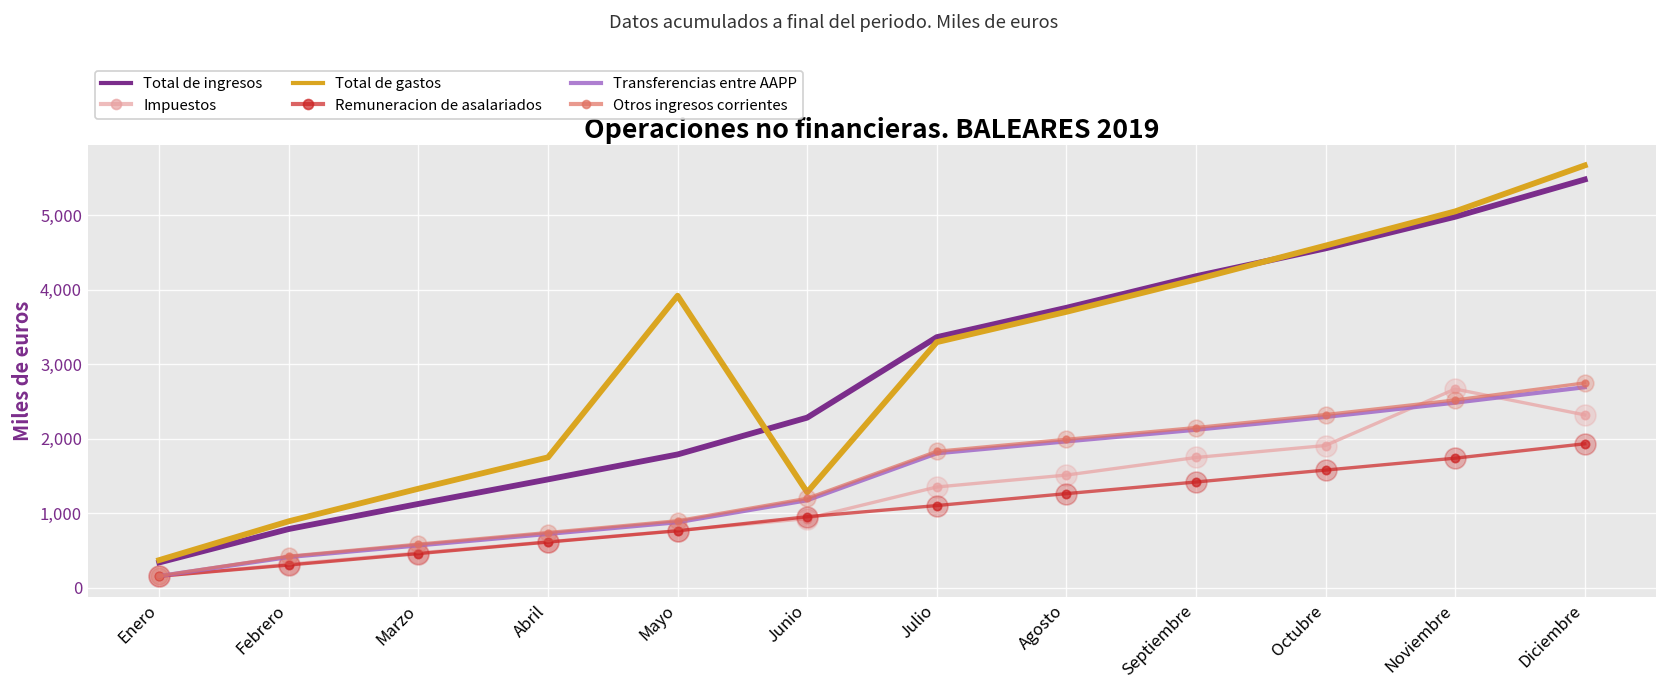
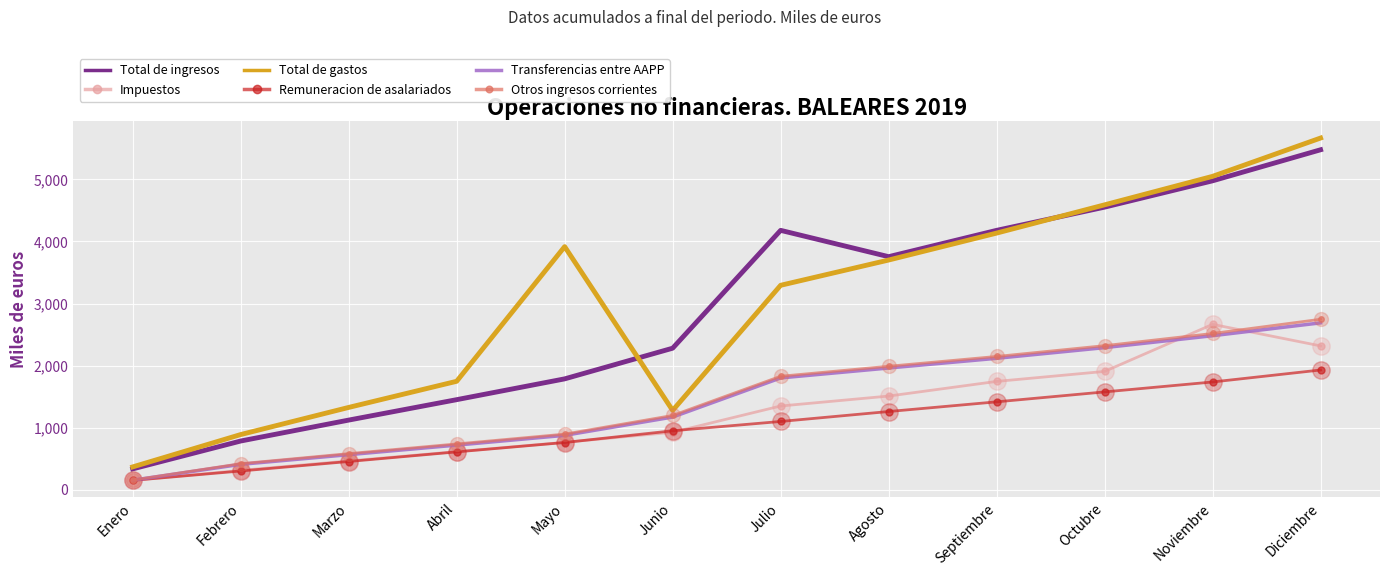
Total de ingresos, Julio: 3,400 -> 4,200
